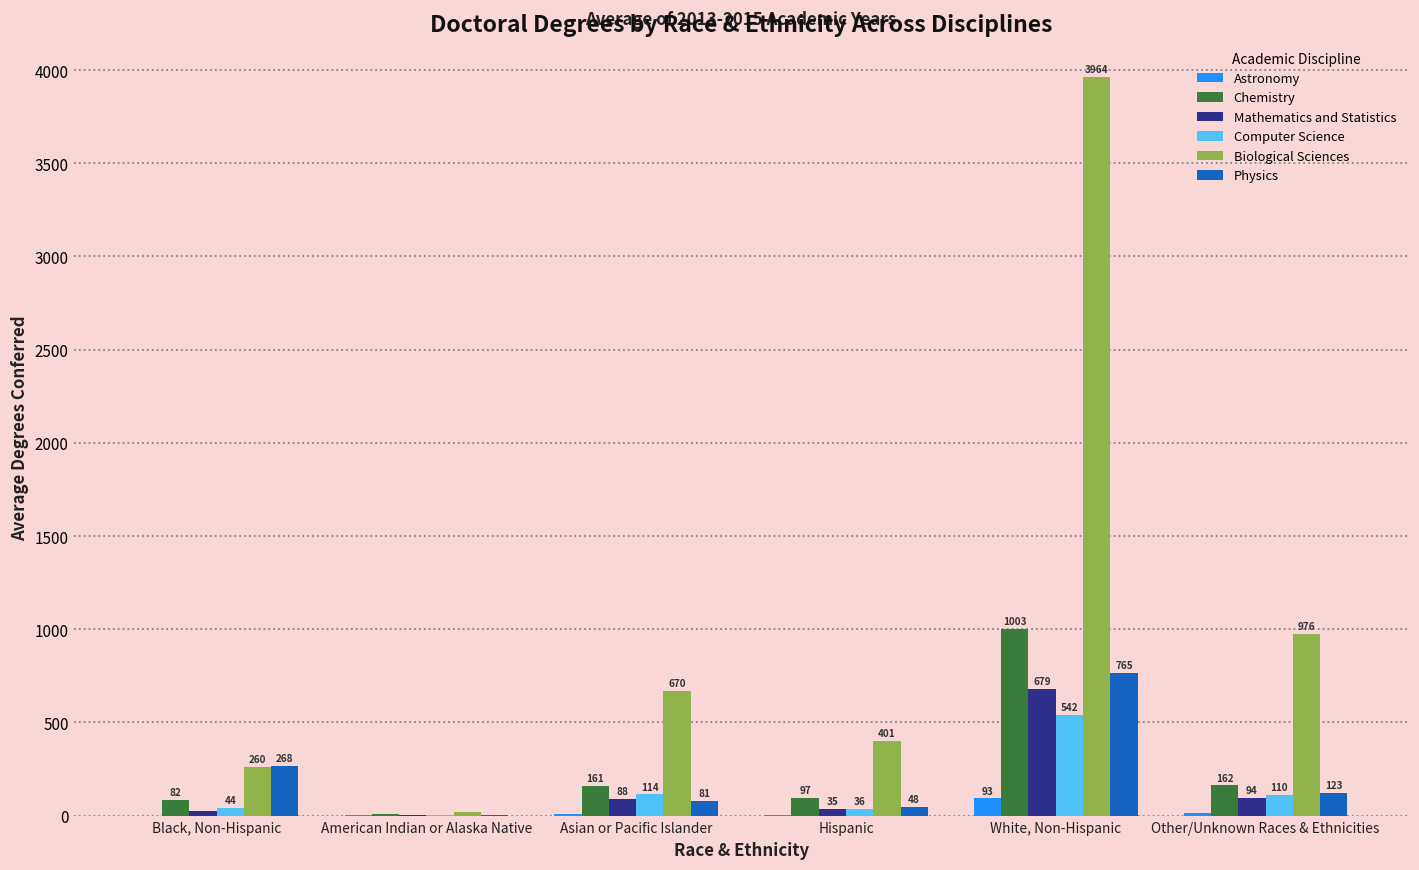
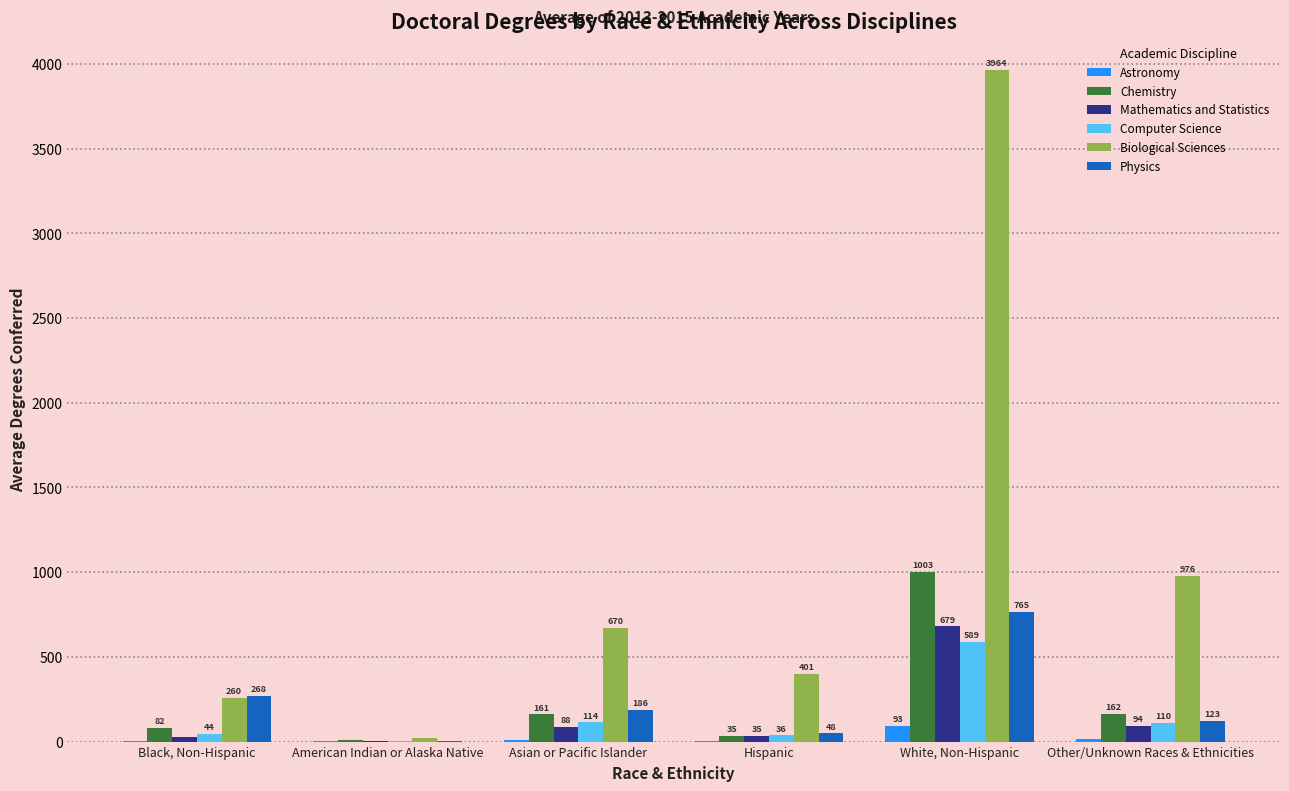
Physics, Asian or Pacific Islander: 81 -> 186
Chemistry, Hispanic: 97 -> 35
Computer Science, White, Non-Hispanic: 542 -> 589
